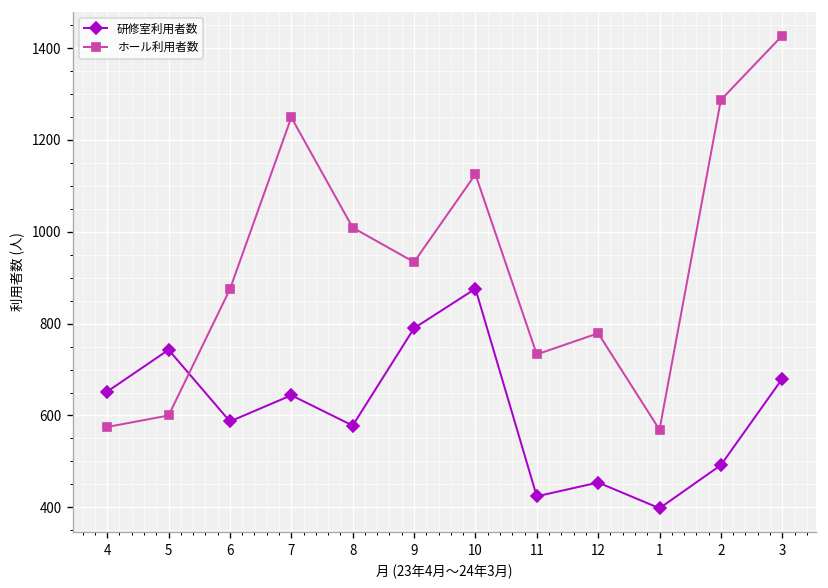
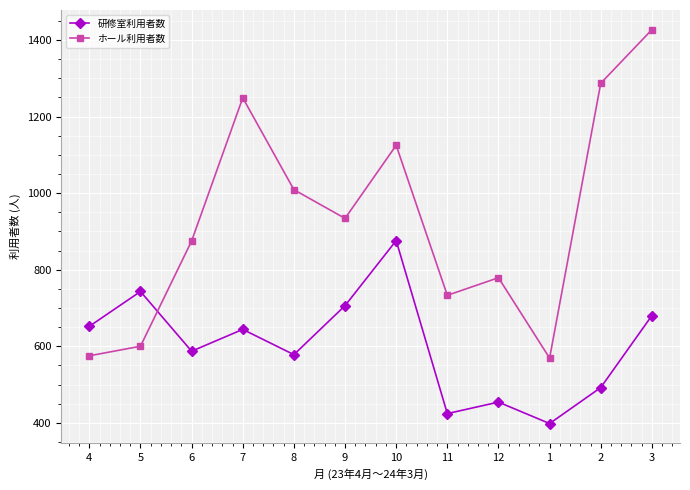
研修室利用者数, 9: 790 -> 710
